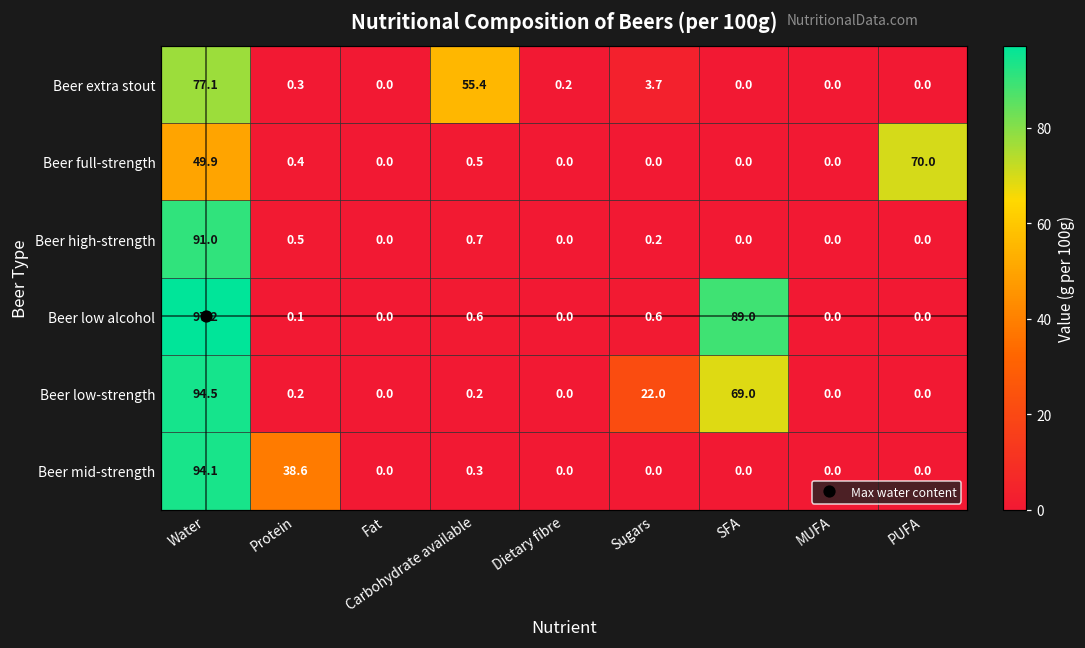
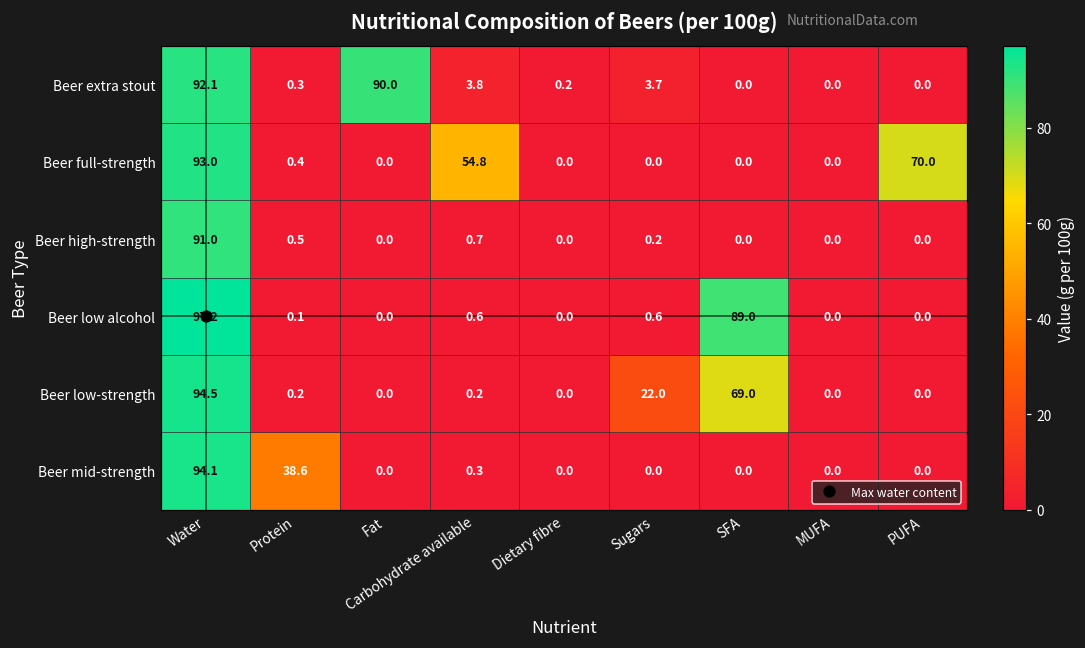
Beer extra stout, Water: 77.1 -> 92.1
Beer extra stout, Fat: 0.0 -> 90.0
Beer extra stout, Carbohydrate available: 55.4 -> 3.8
Beer full-strength, Water: 49.9 -> 93.0
Beer full-strength, Carbohydrate available: 0.5 -> 54.8
